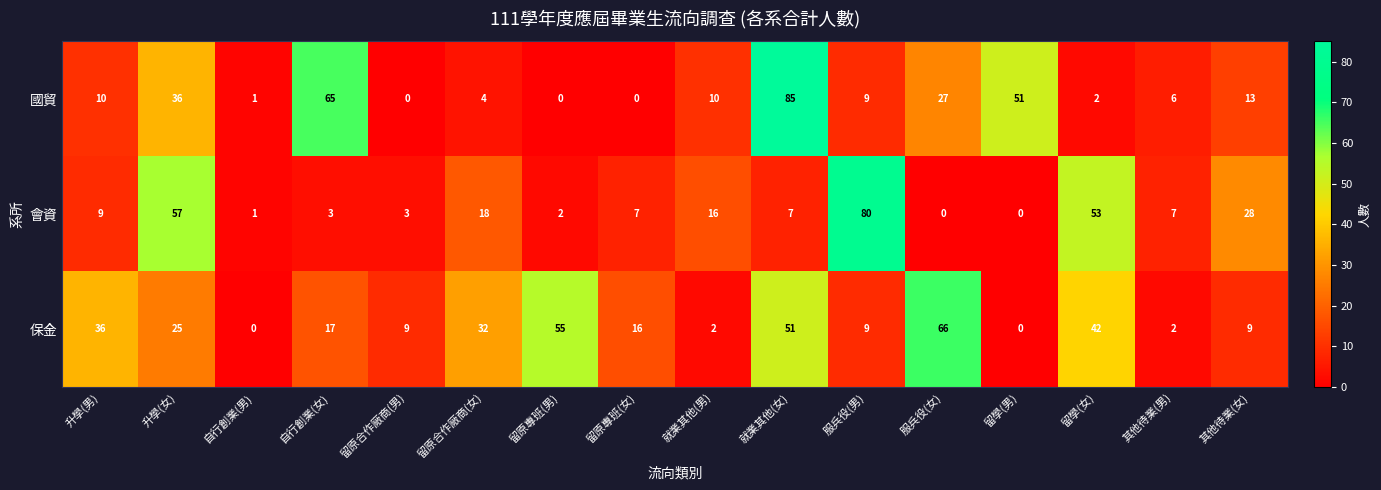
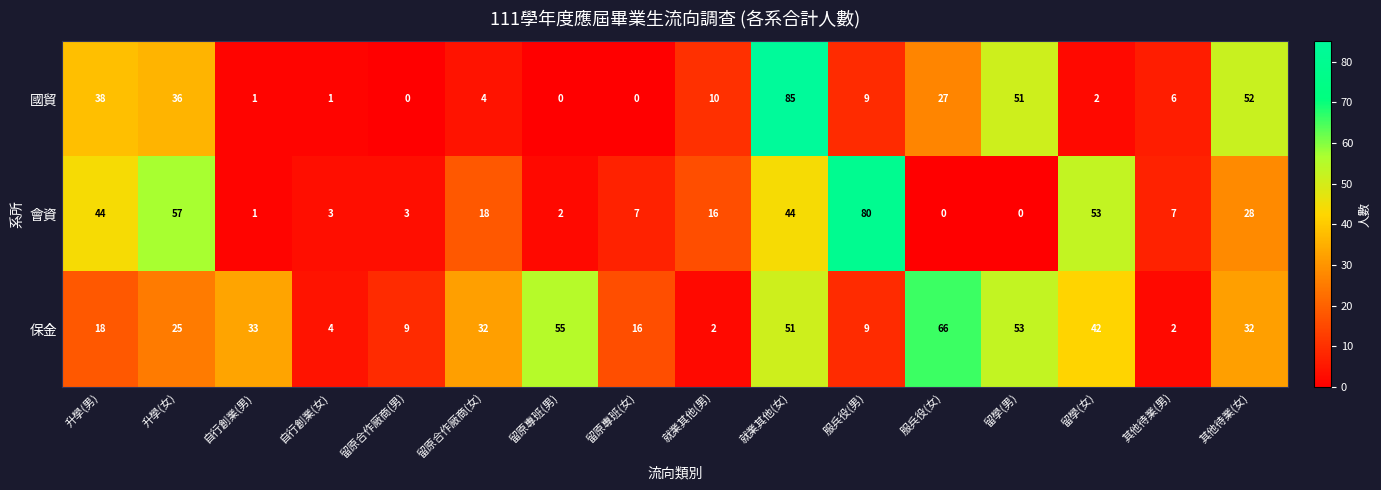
國貿, 升學(男): 10 -> 38
國貿, 自行創業(女): 65 -> 1
國貿, 其他待業(女): 13 -> 52
會資, 升學(男): 9 -> 44
會資, 就業其他(女): 7 -> 44
保金, 升學(男): 36 -> 18
保金, 自行創業(男): 0 -> 33
保金, 自行創業(女): 17 -> 4
保金, 留學(男): 0 -> 53
保金, 其他待業(女): 9 -> 32
